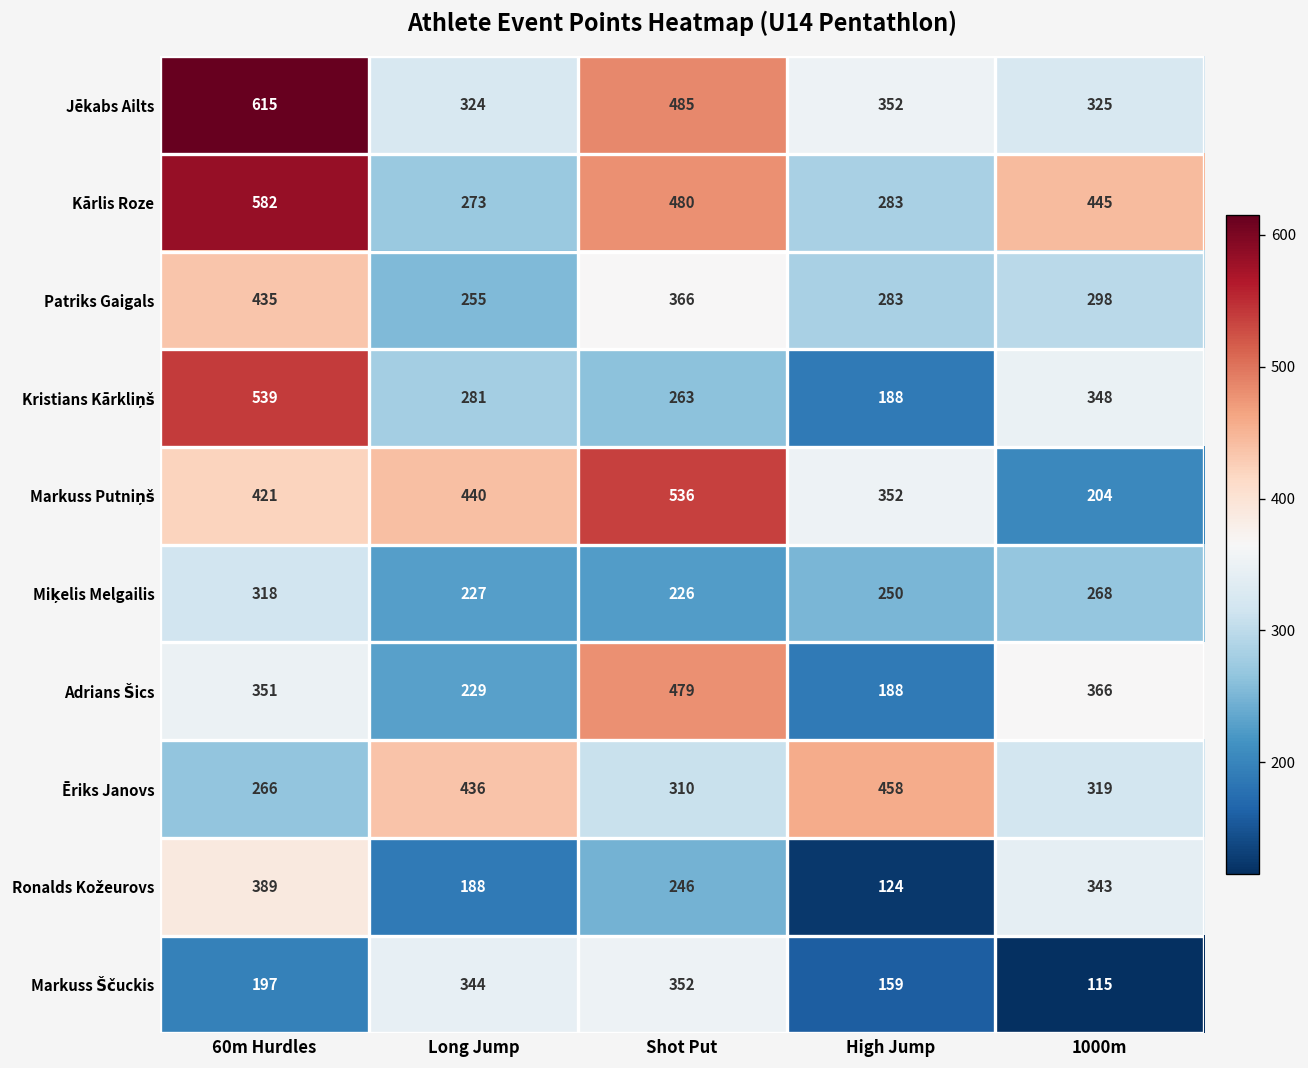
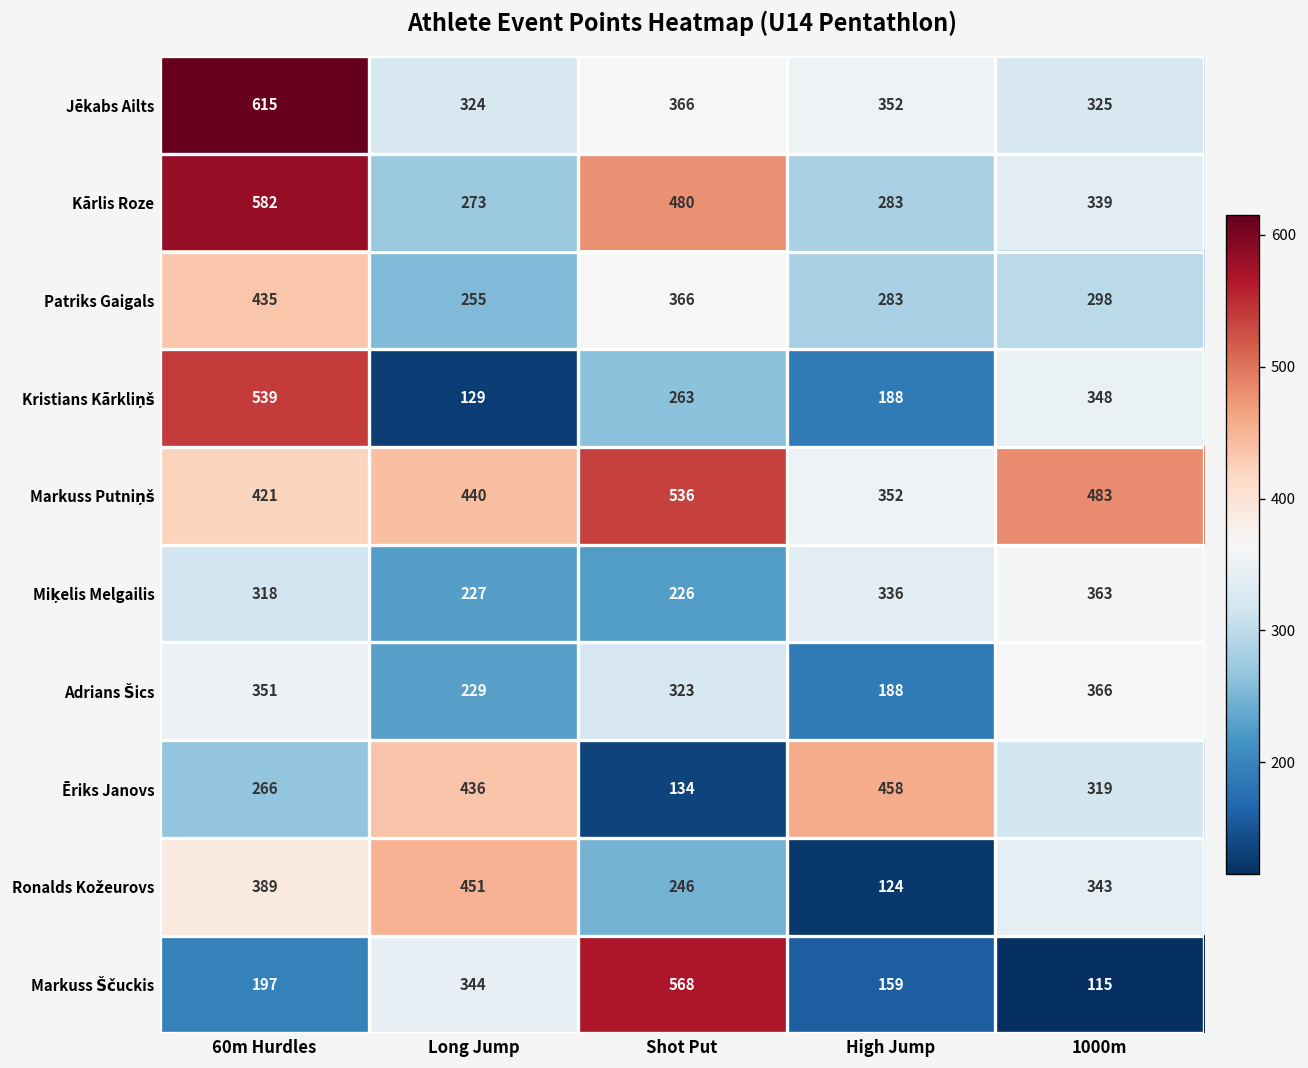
Jēkabs Ailts, Shot Put: 485 -> 366
Kārlis Roze, 1000m: 445 -> 339
Kristians Kārkliņš, Long Jump: 281 -> 129
Markuss Putniņš, 1000m: 204 -> 483
Miķelis Melgailis, High Jump: 250 -> 336
Miķelis Melgailis, 1000m: 268 -> 363
Adrians Šics, Shot Put: 479 -> 323
Ēriks Janovs, Shot Put: 310 -> 134
Ronalds Kožeurovs, Long Jump: 188 -> 451
Markuss Ščuckis, Shot Put: 352 -> 568
